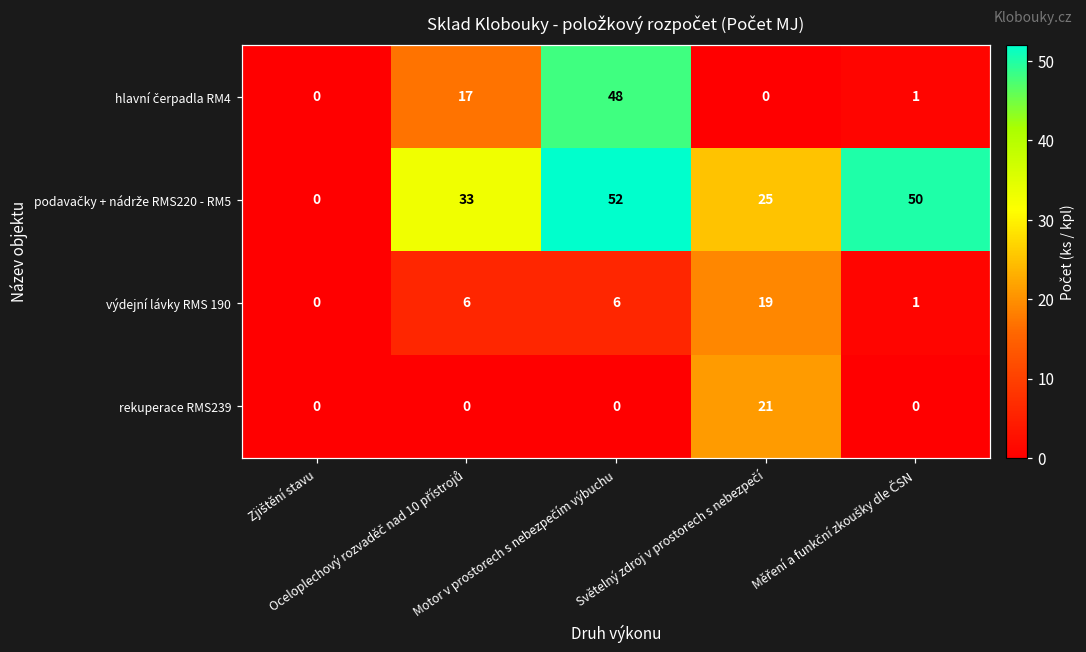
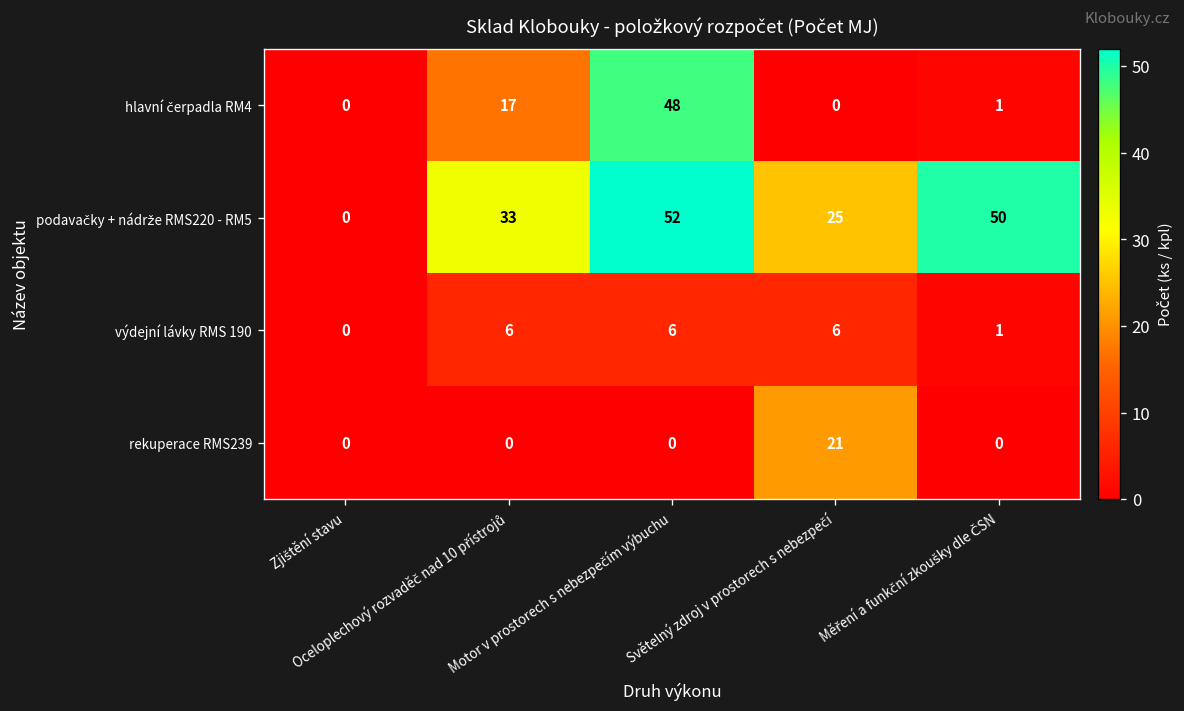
výdejní lávky RMS 190, Světelný zdroj v prostorech s nebezpečí: 19 -> 6
